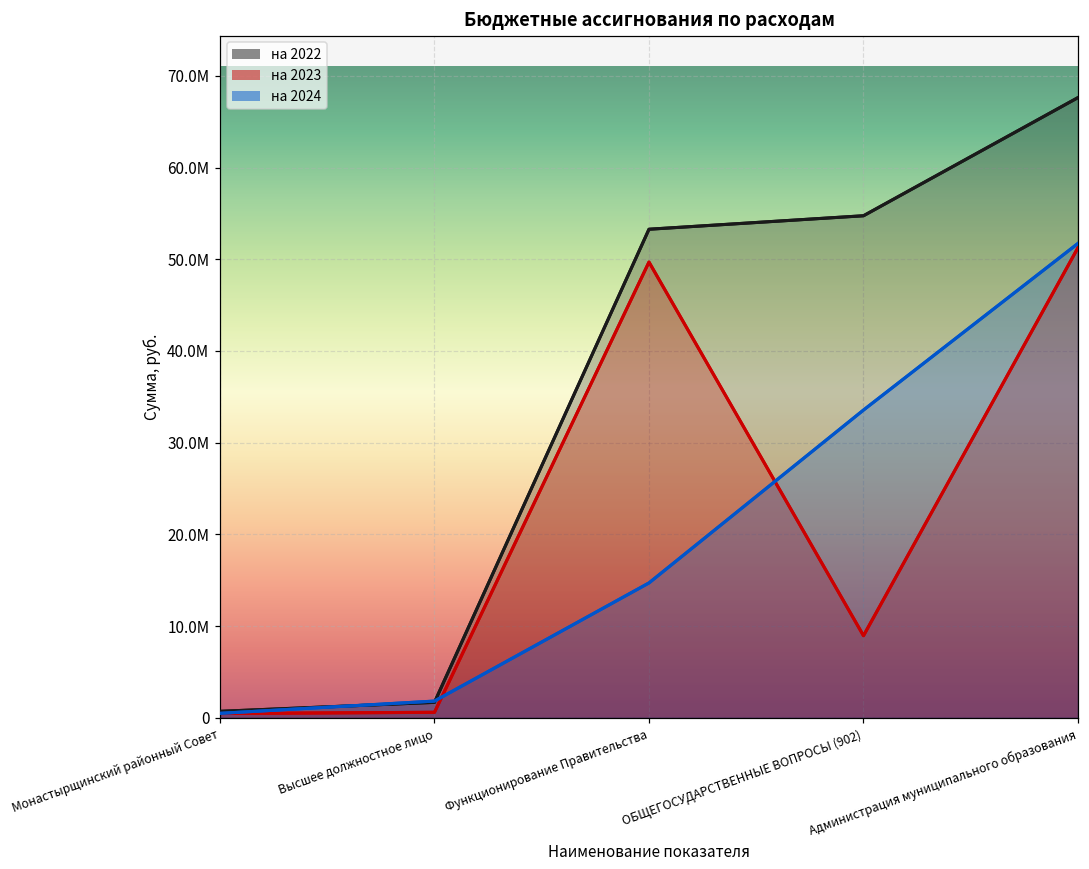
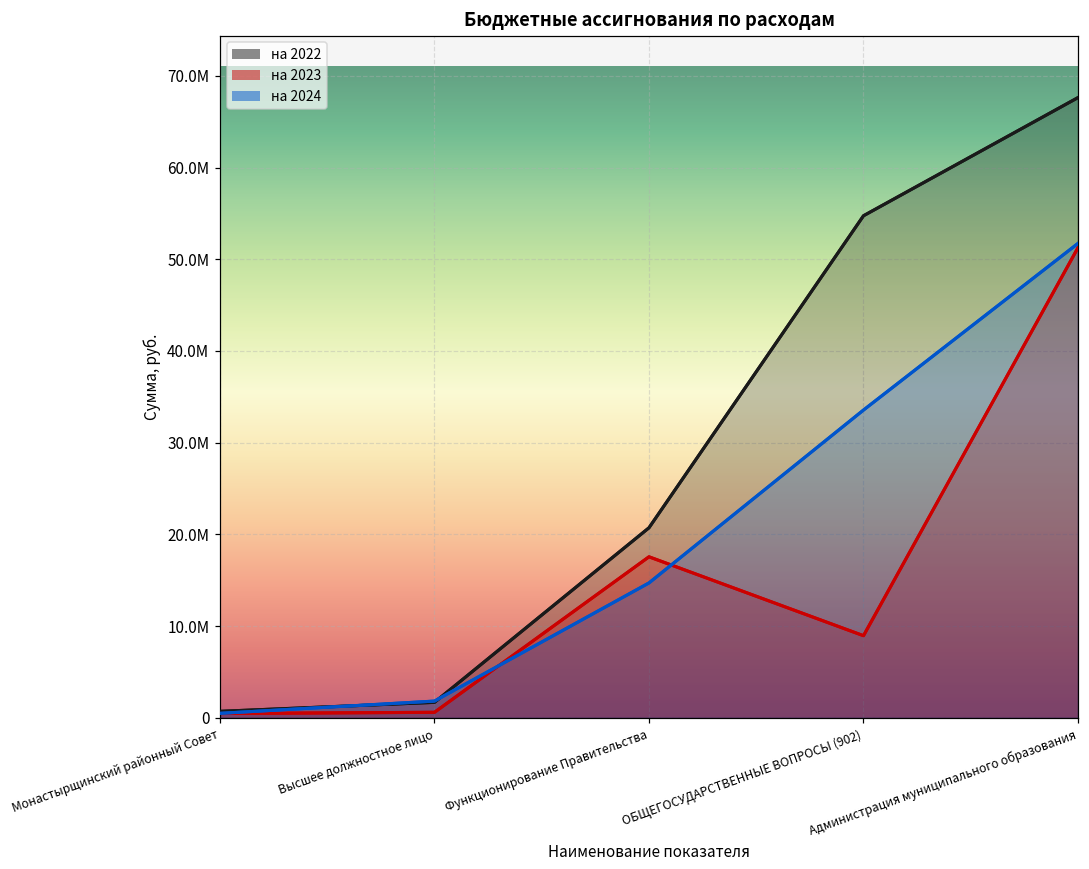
на 2022, Функционирование Правительства: 53000000 -> 21000000
на 2023, Функционирование Правительства: 50000000 -> 18000000
